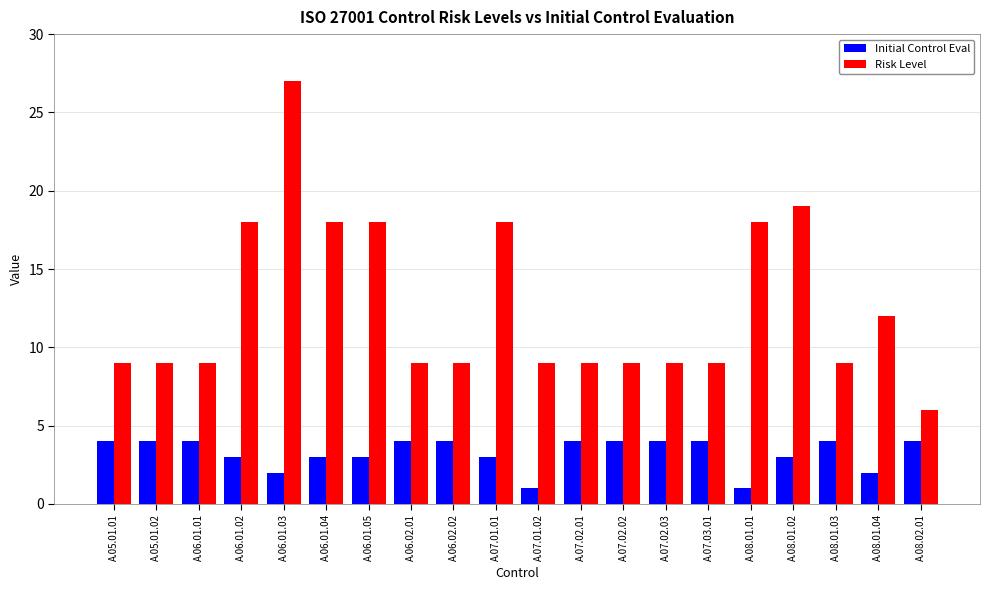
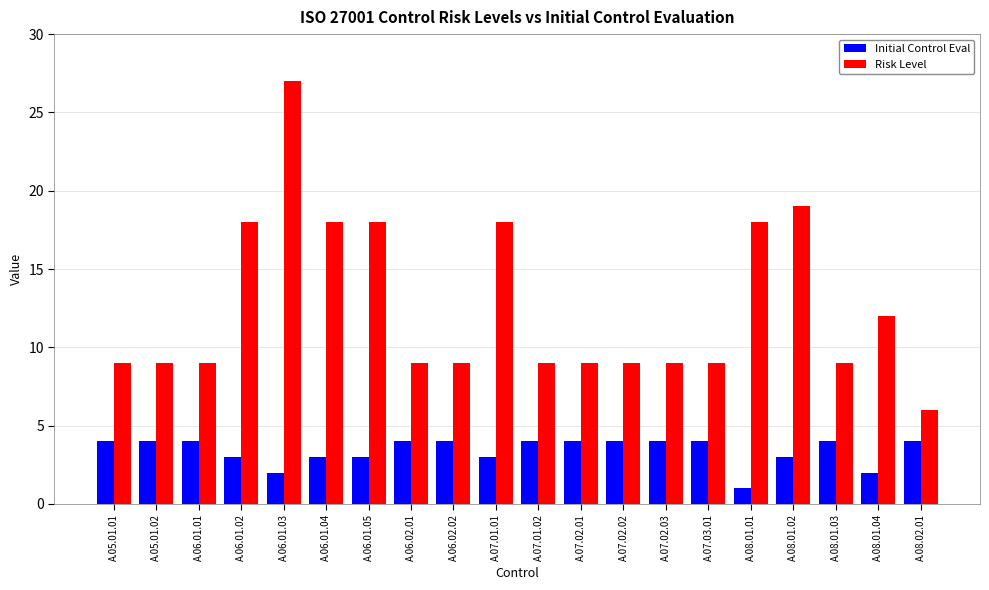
Initial Control Eval, A.07.01.02: 1 -> 4
